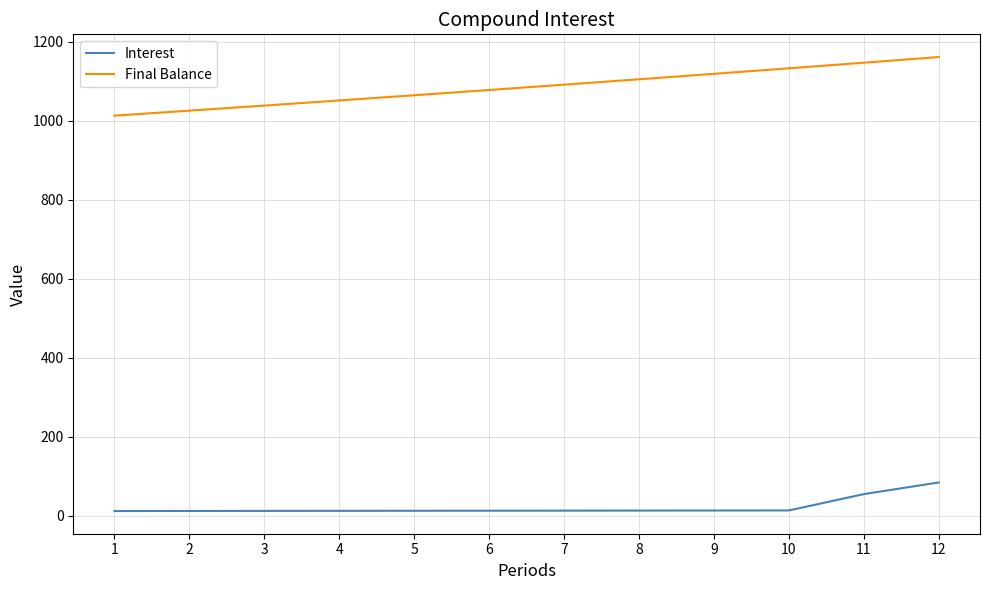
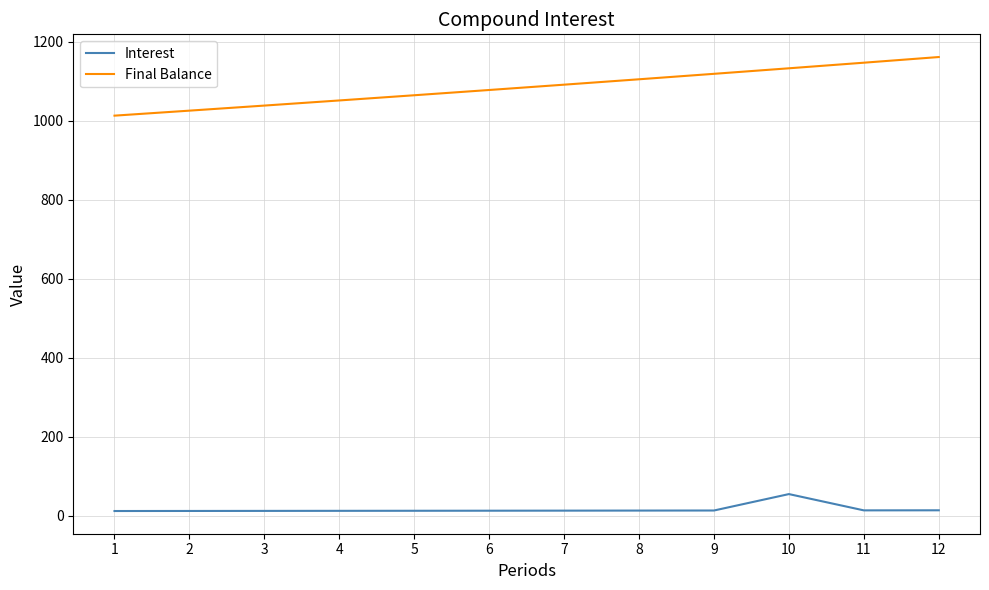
Interest, 10: 10 -> 60
Interest, 11: 60 -> 10
Interest, 12: 80 -> 10
